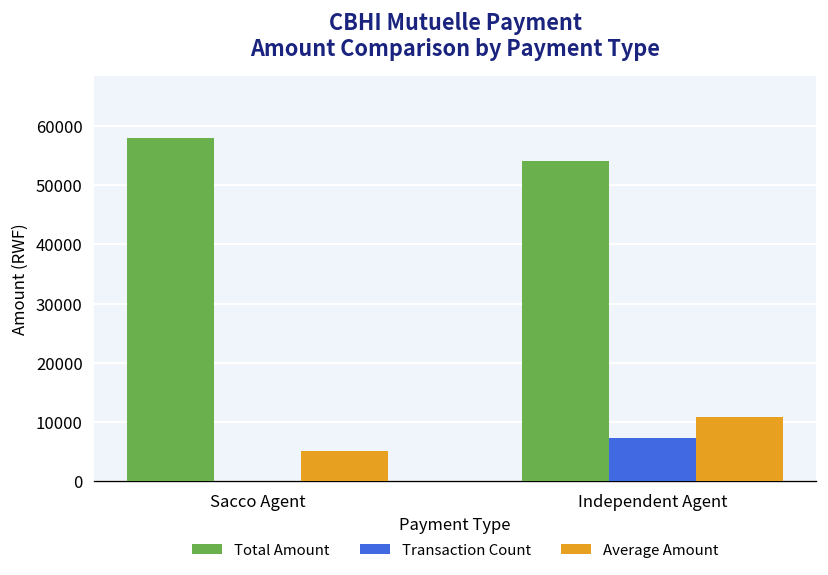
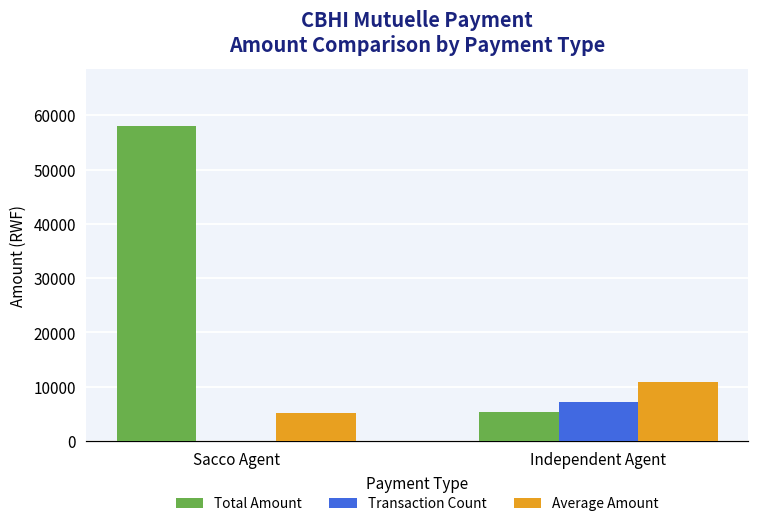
Total Amount, Independent Agent: 54000 -> 5000
